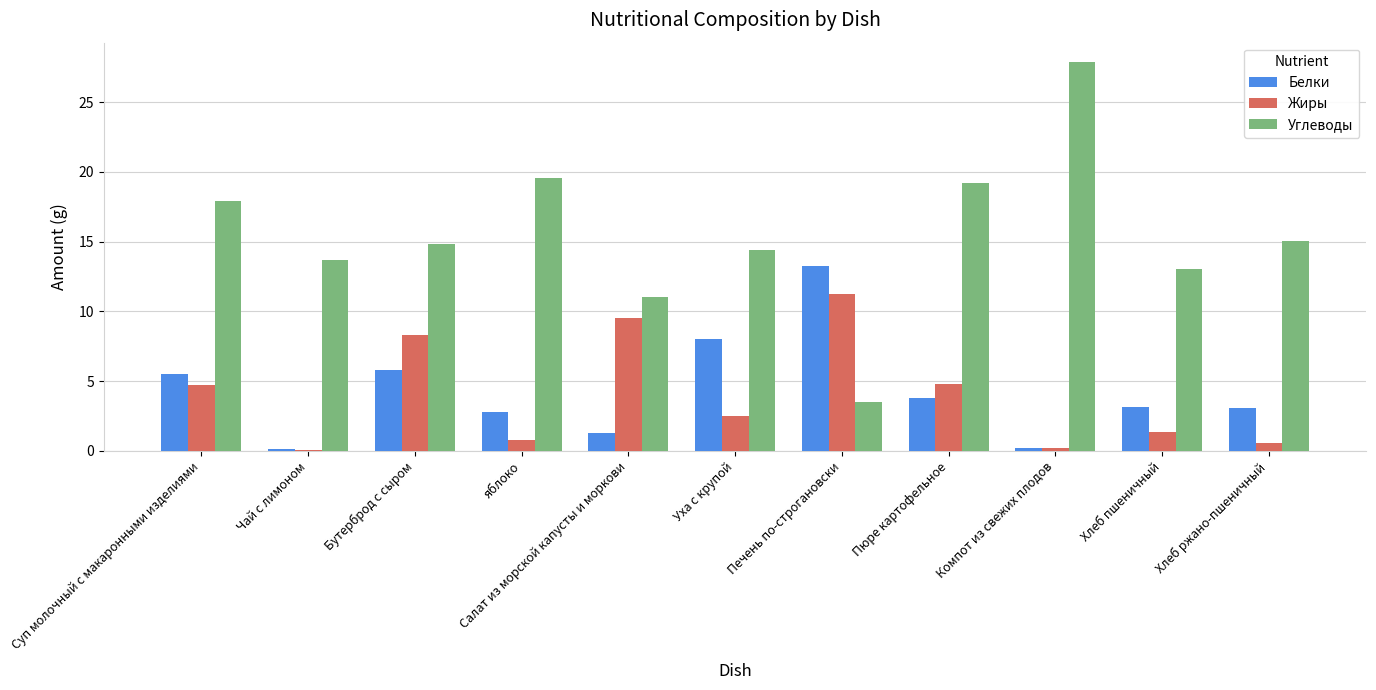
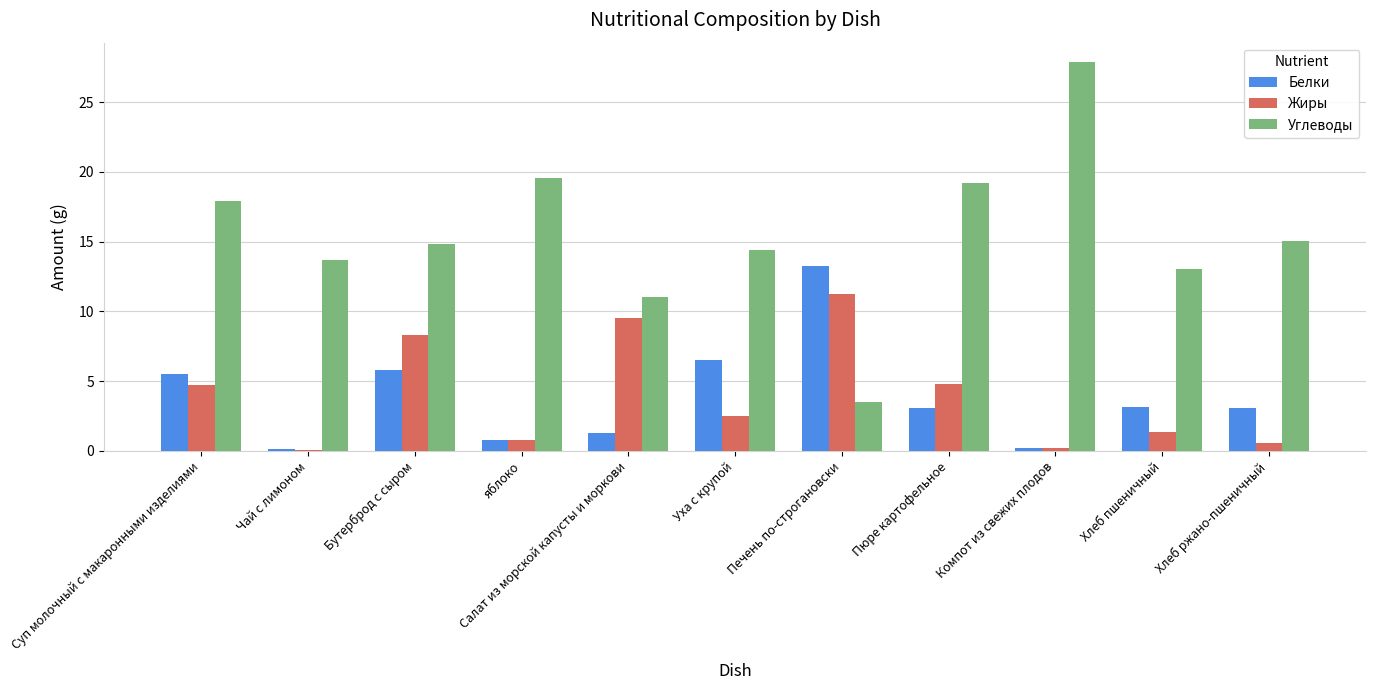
Белки, яблоко: 2.8 -> 0.8
Белки, Уха с крупой: 8.0 -> 6.5
Белки, Пюре картофельное: 3.8 -> 3.1
